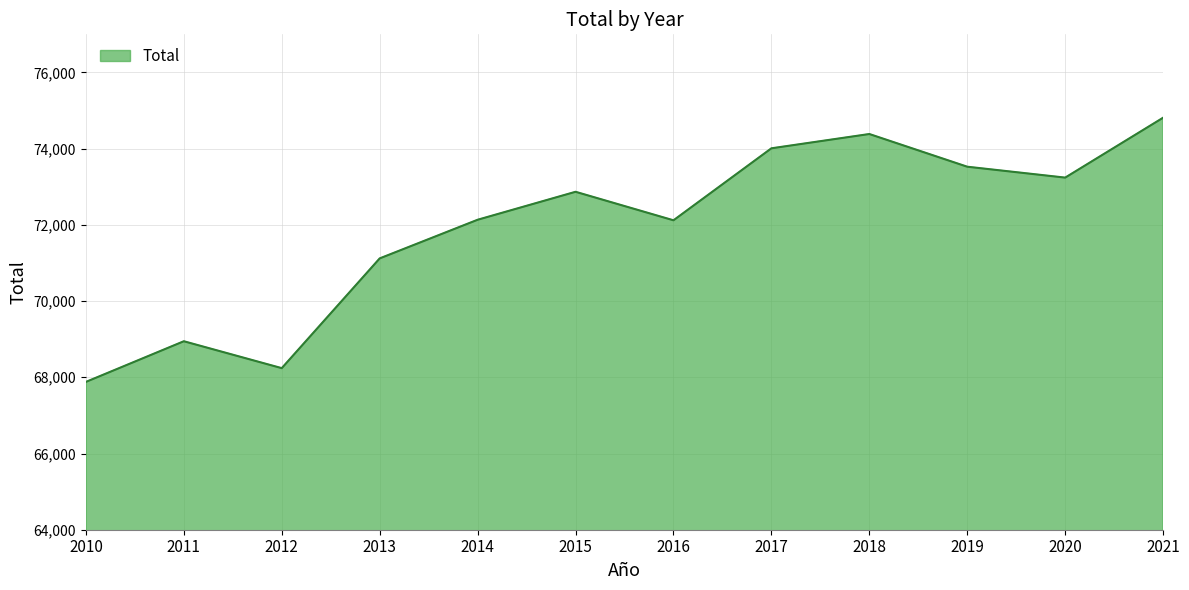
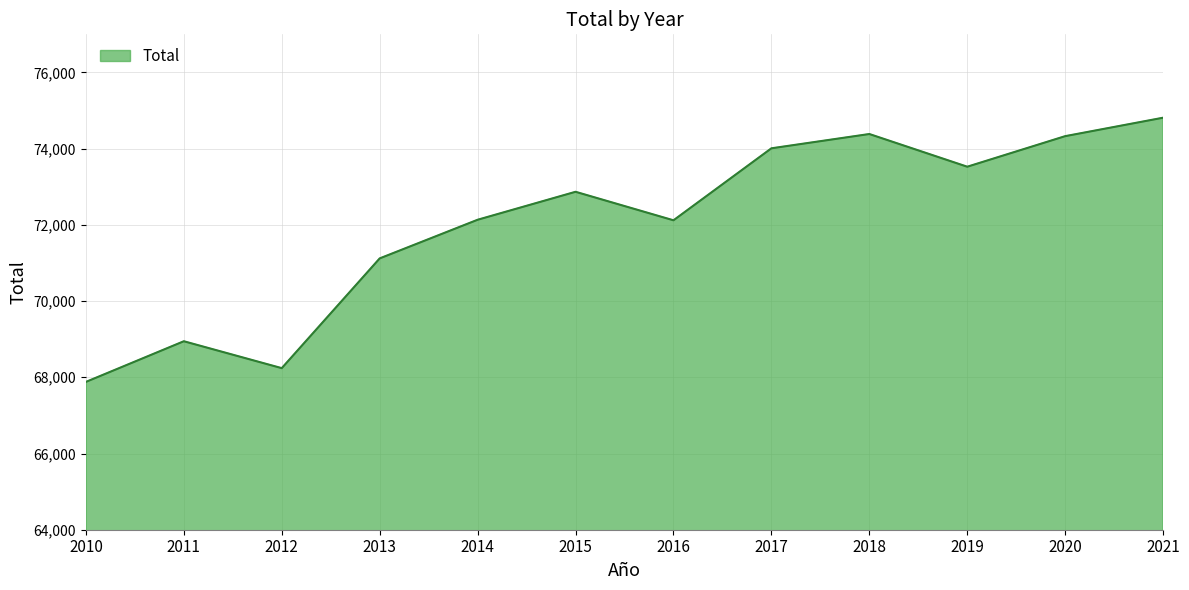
2020: 73,200 -> 74,300
